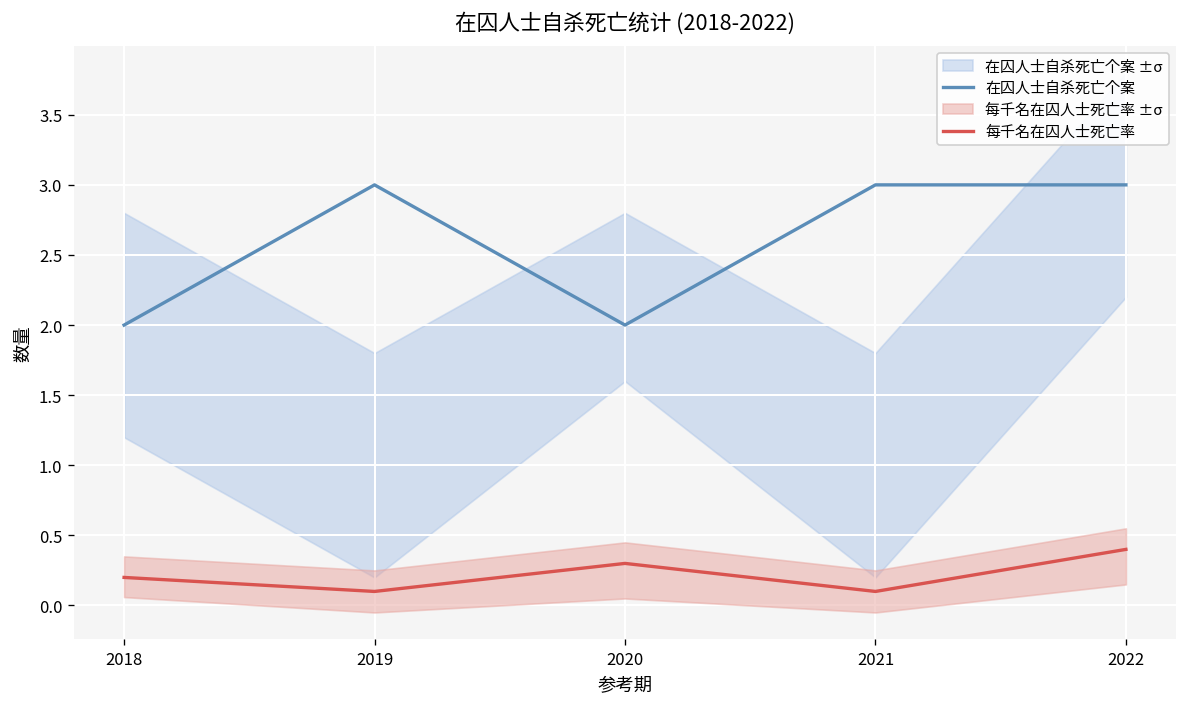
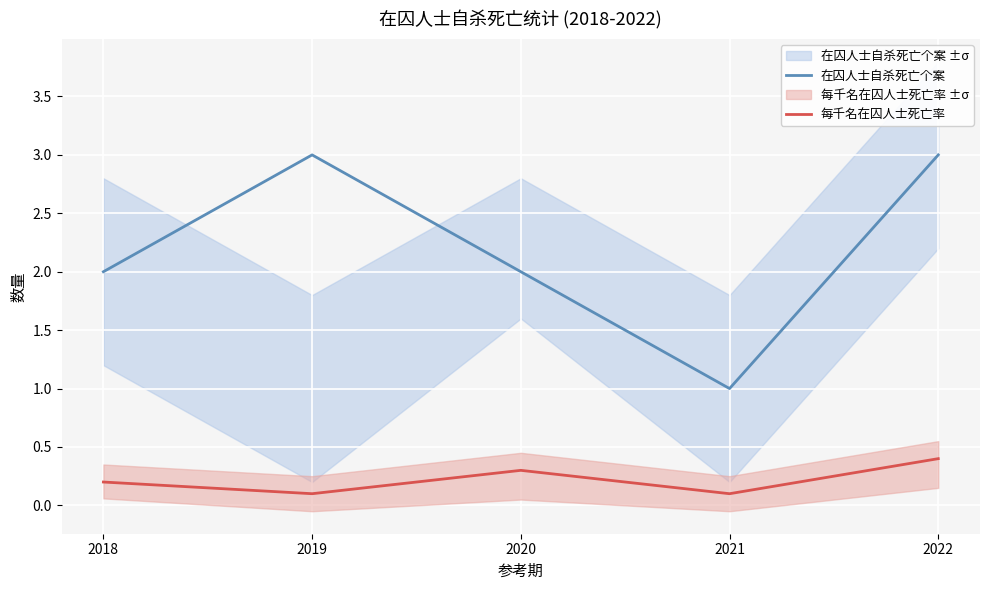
在囚人士自杀死亡个案, 2021: 3 -> 1
